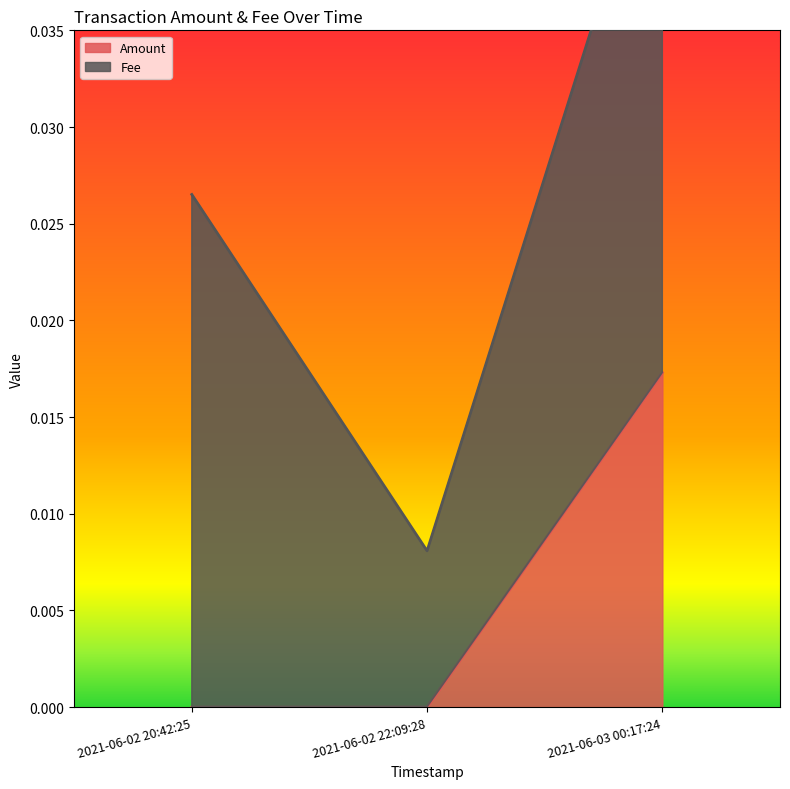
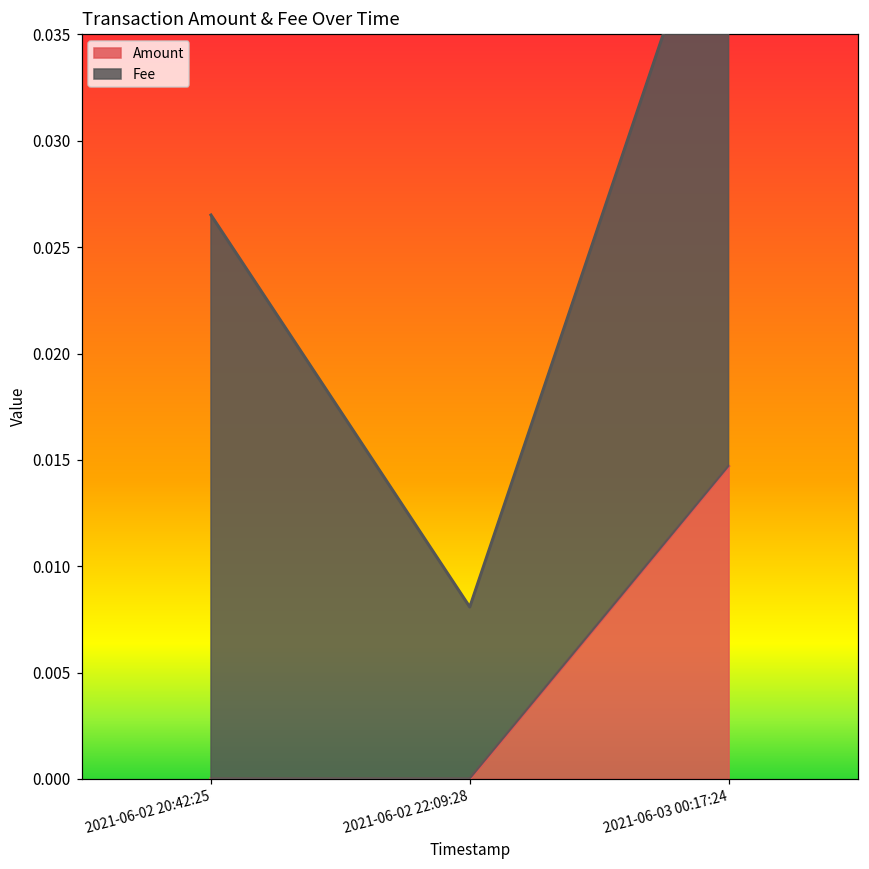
Amount, 2021-06-03 00:17:24: 0.0173 -> 0.0147
